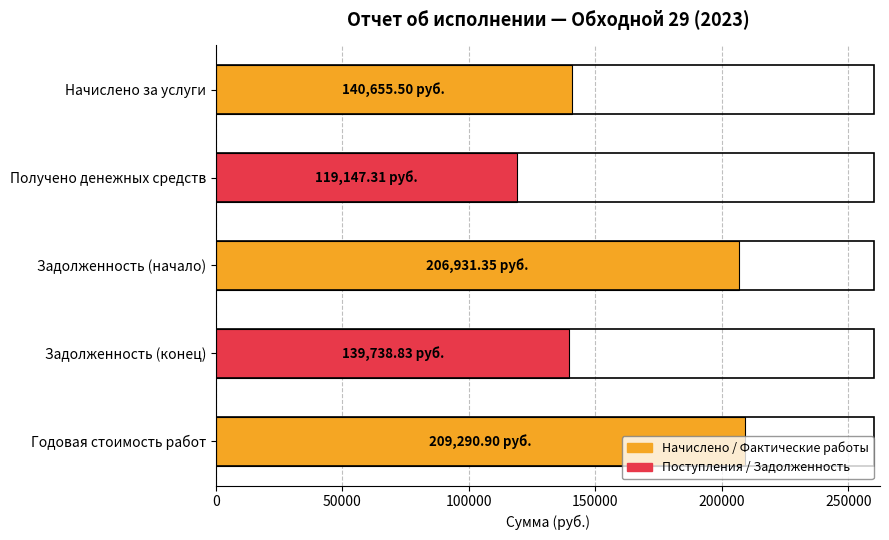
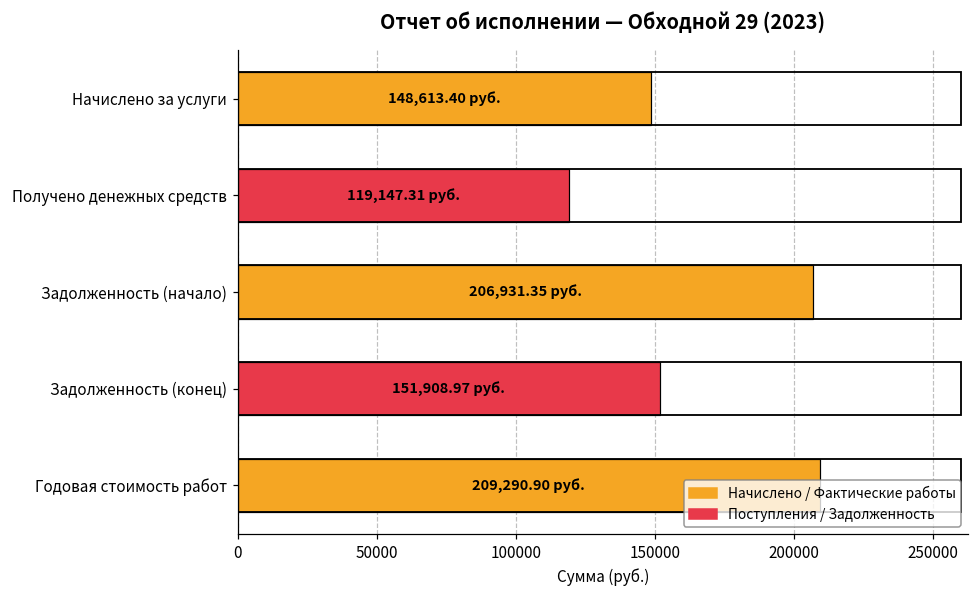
Начислено за услуги: 140,655.50 -> 148,613.40
Задолженность (конец): 139,738.83 -> 151,908.97
